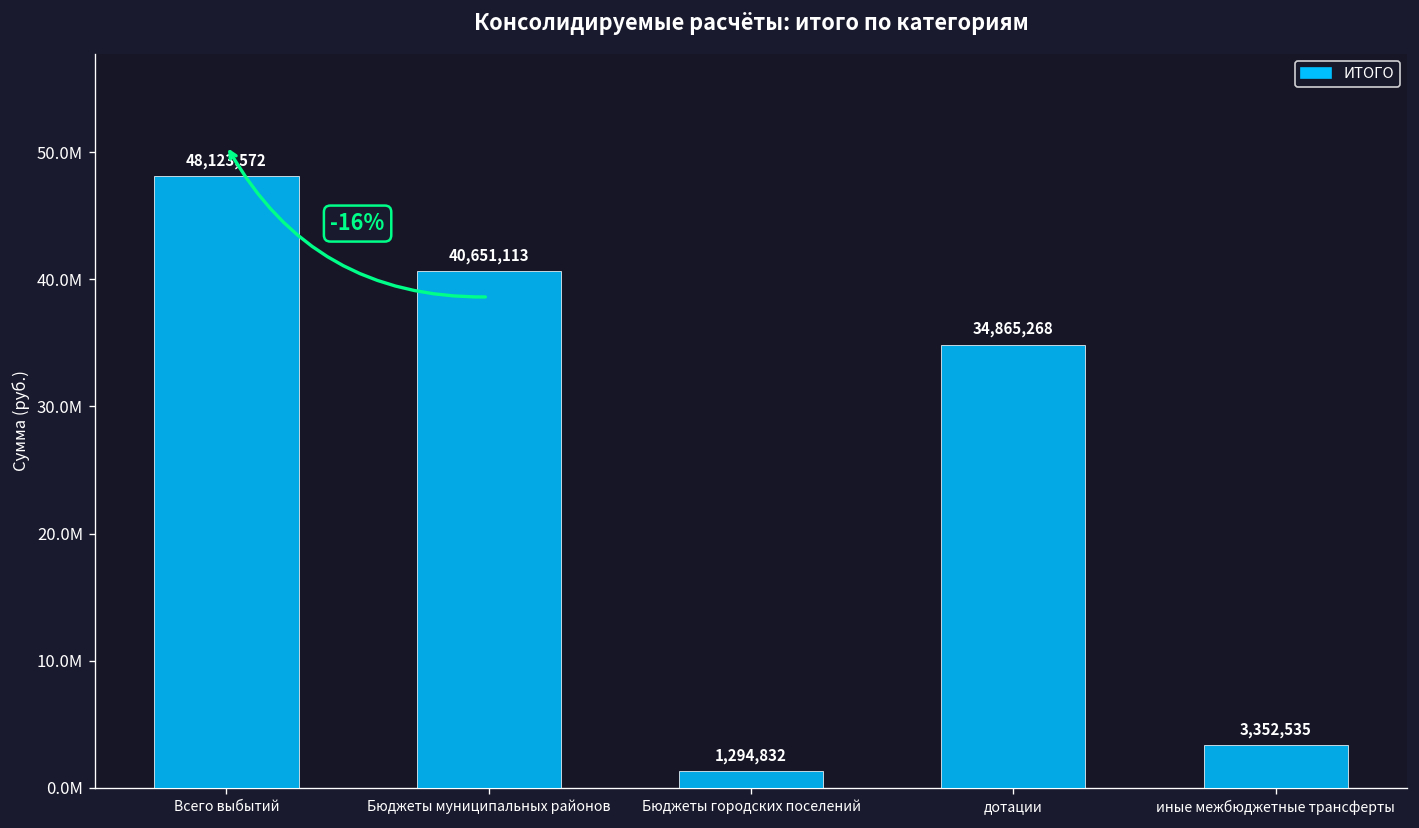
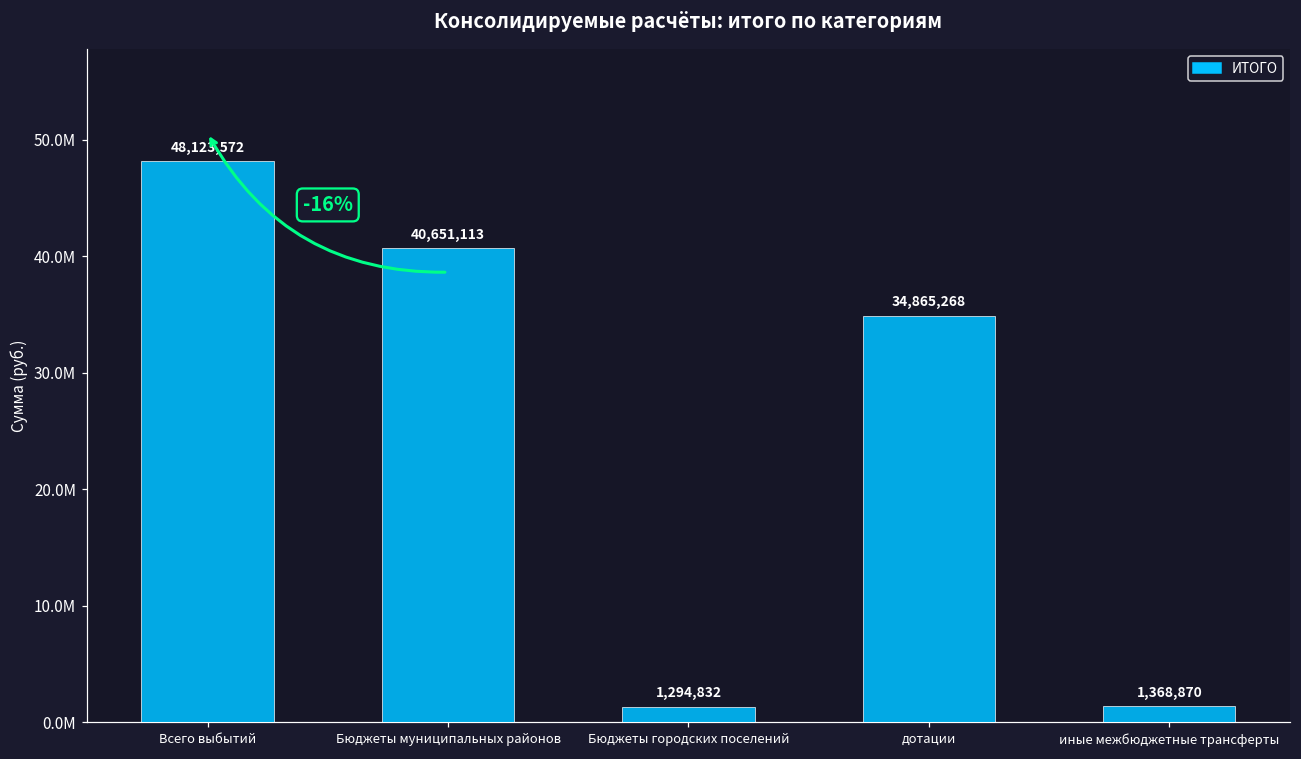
иные межбюджетные трансферты: 3,352,535 -> 1,368,870
